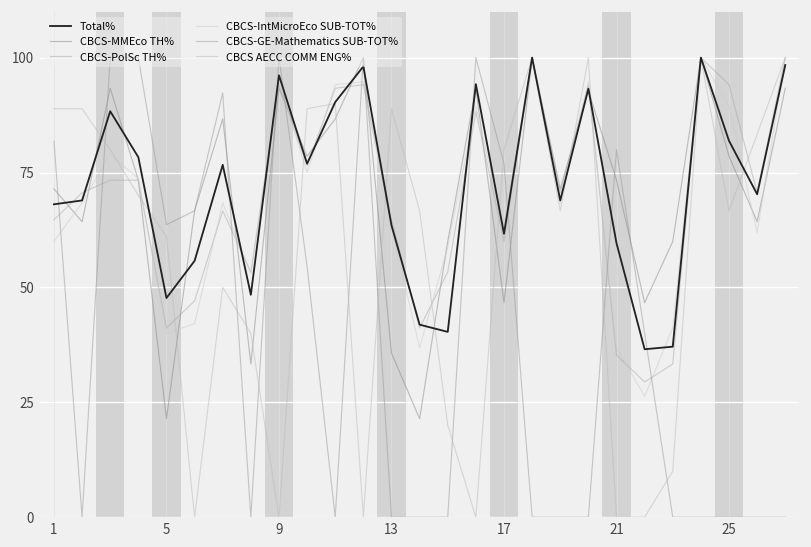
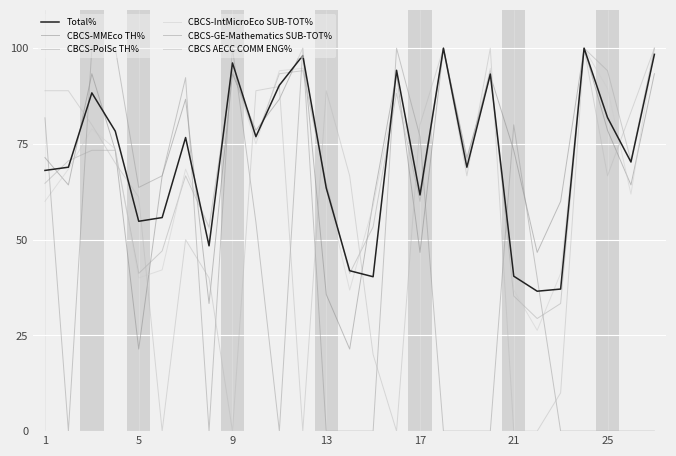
Total%, 5: 48 -> 55
Total%, 21: 60 -> 40
